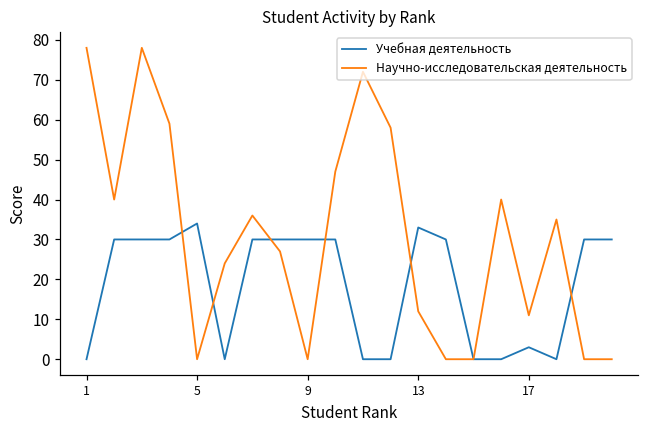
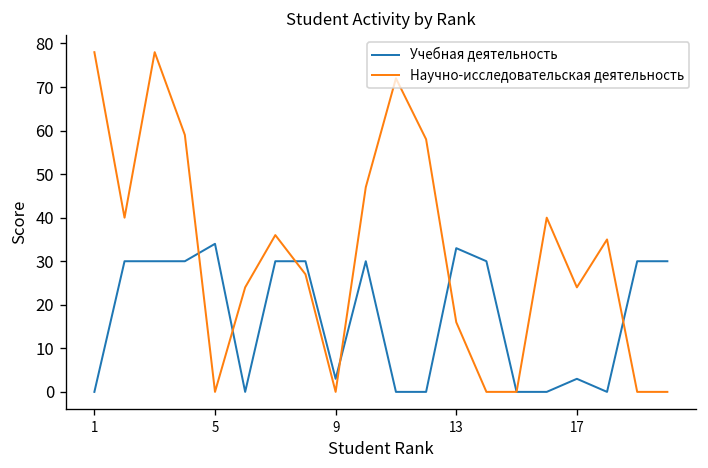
Учебная деятельность, 9: 30 -> 3
Научно-исследовательская деятельность, 13: 12 -> 16
Научно-исследовательская деятельность, 17: 11 -> 24
